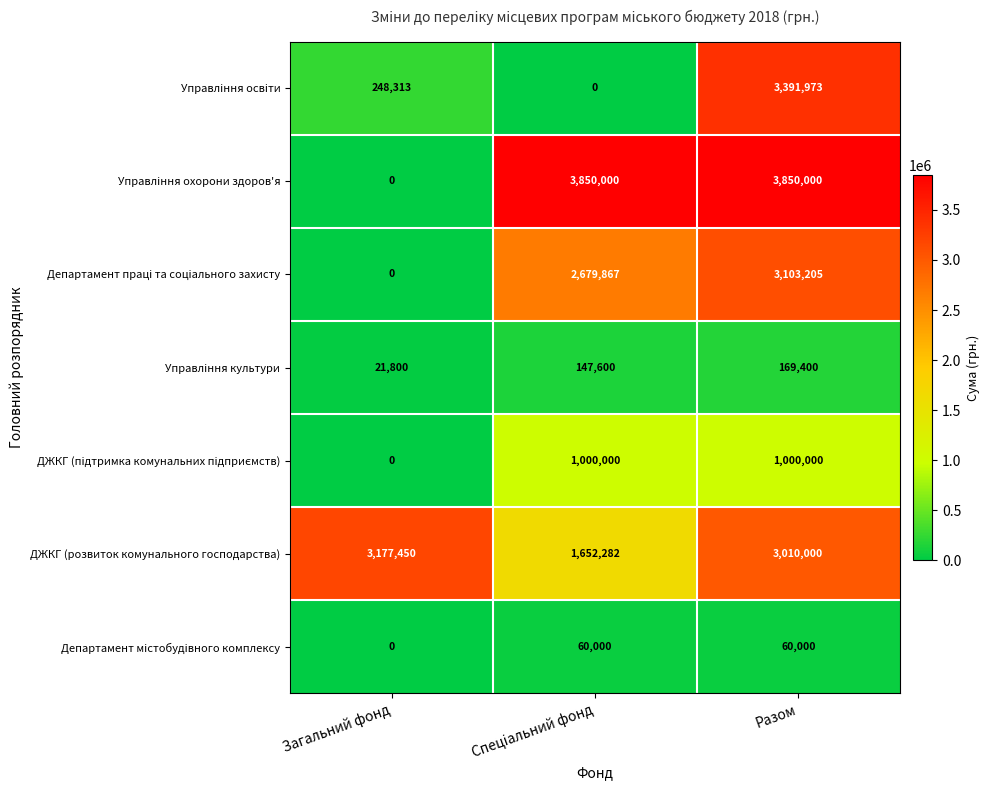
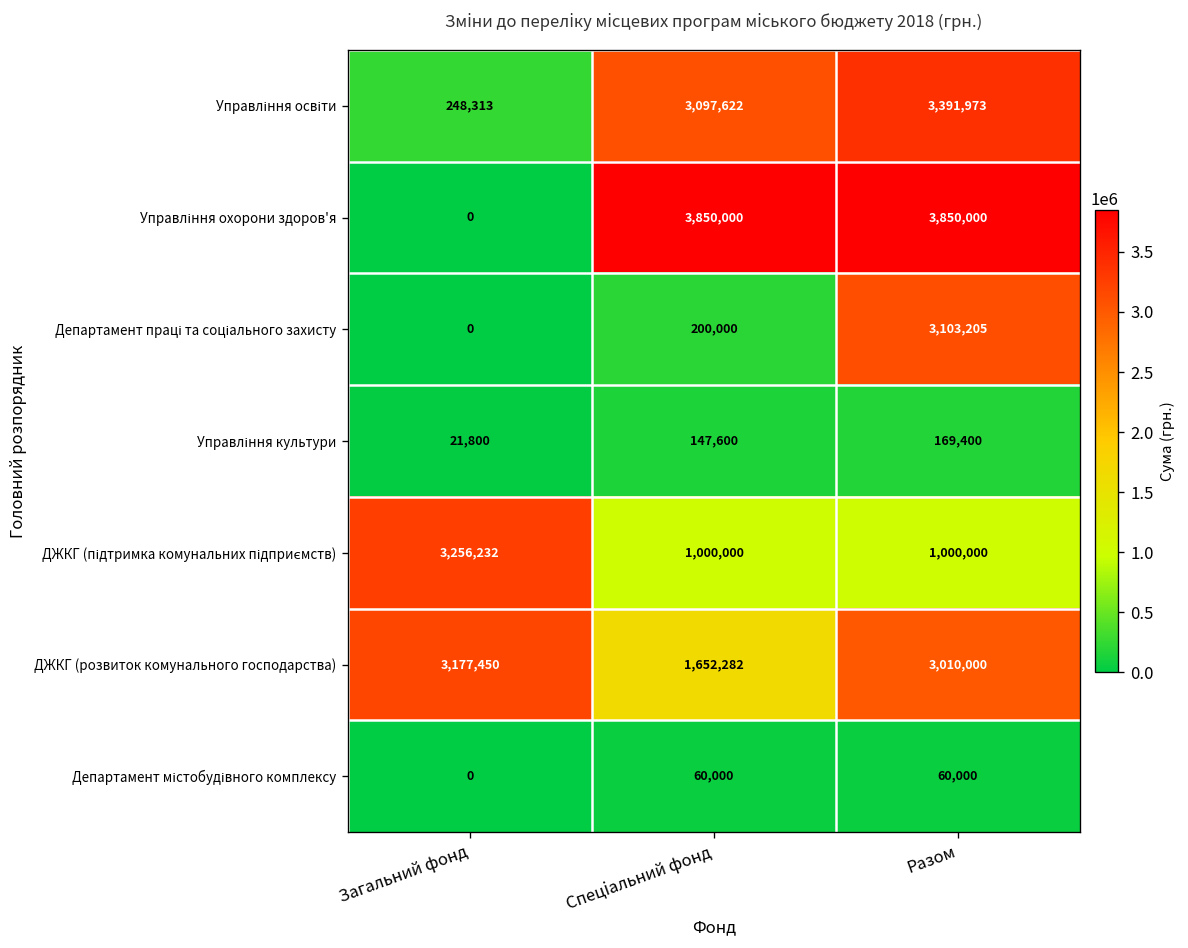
Управління освіти, Спеціальний фонд: 0 -> 3,097,622
Департамент праці та соціального захисту, Спеціальний фонд: 2,679,867 -> 200,000
ДЖКГ (підтримка комунальних підприємств), Загальний фонд: 0 -> 3,256,232
